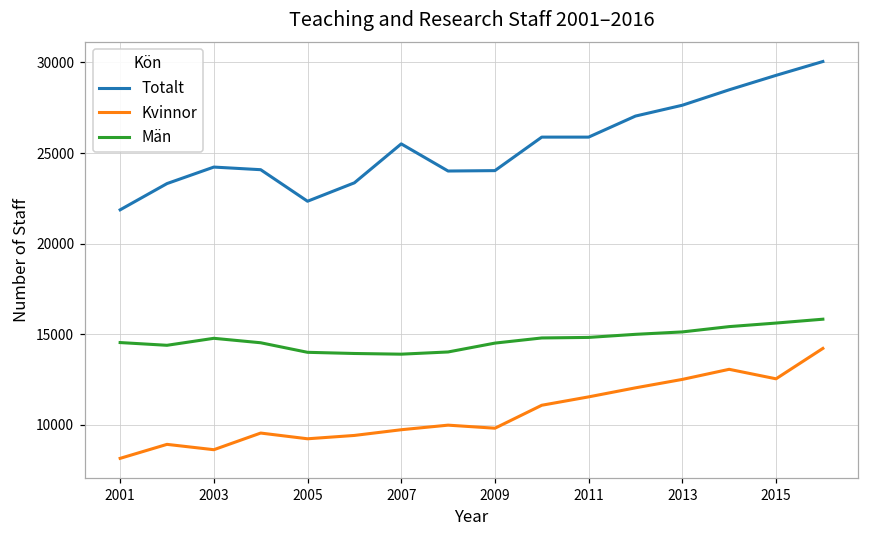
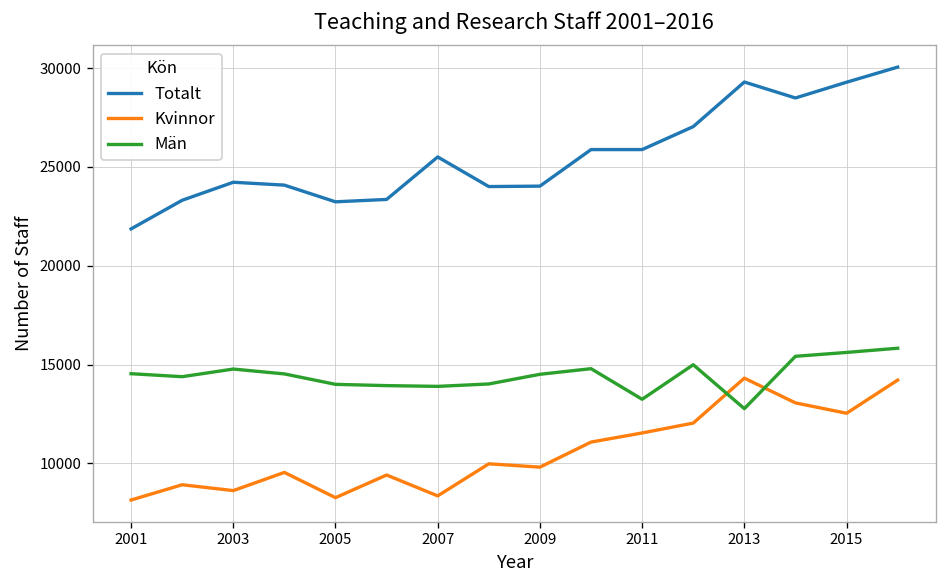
Totalt, 2005: 22300 -> 23200
Kvinnor, 2005: 9200 -> 8300
Kvinnor, 2007: 9700 -> 8400
Män, 2011: 14800 -> 13200
Totalt, 2013: 27600 -> 29300
Kvinnor, 2013: 12500 -> 14300
Män, 2013: 15100 -> 12800
